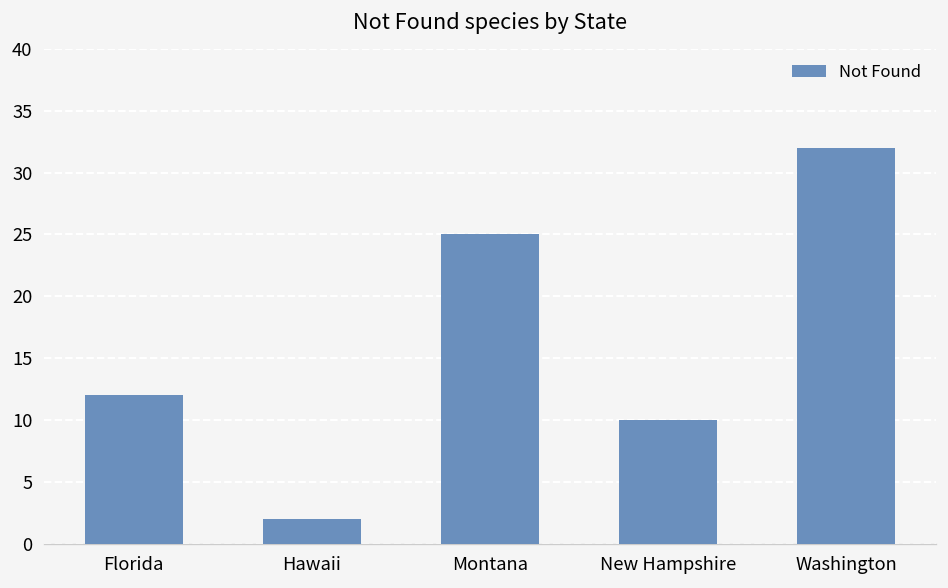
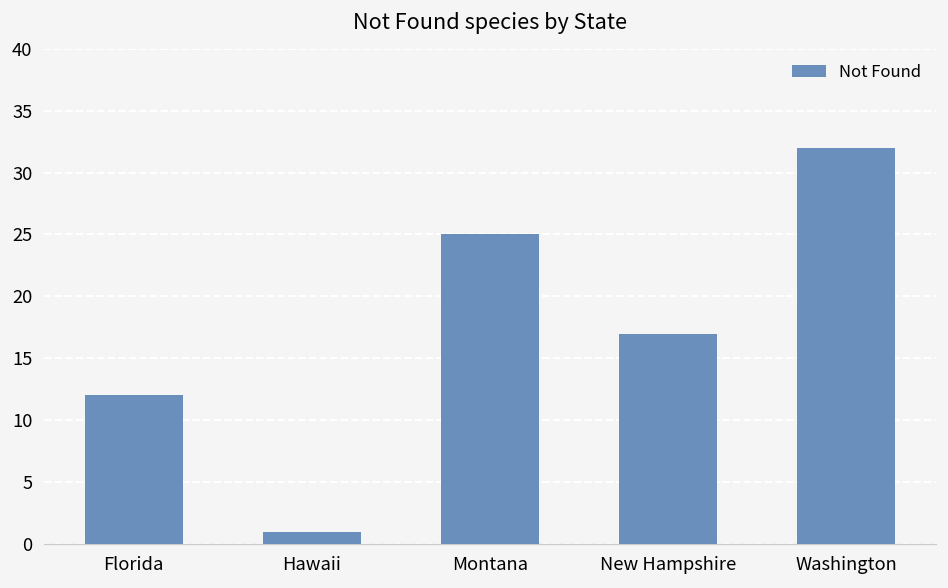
Hawaii: 2 -> 1
New Hampshire: 10 -> 17
